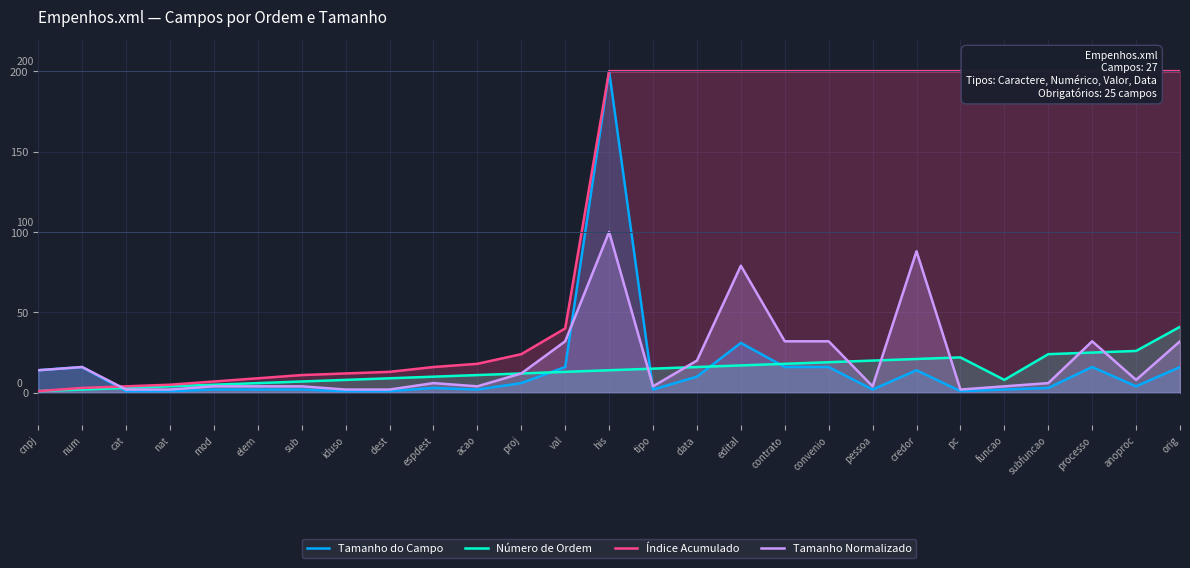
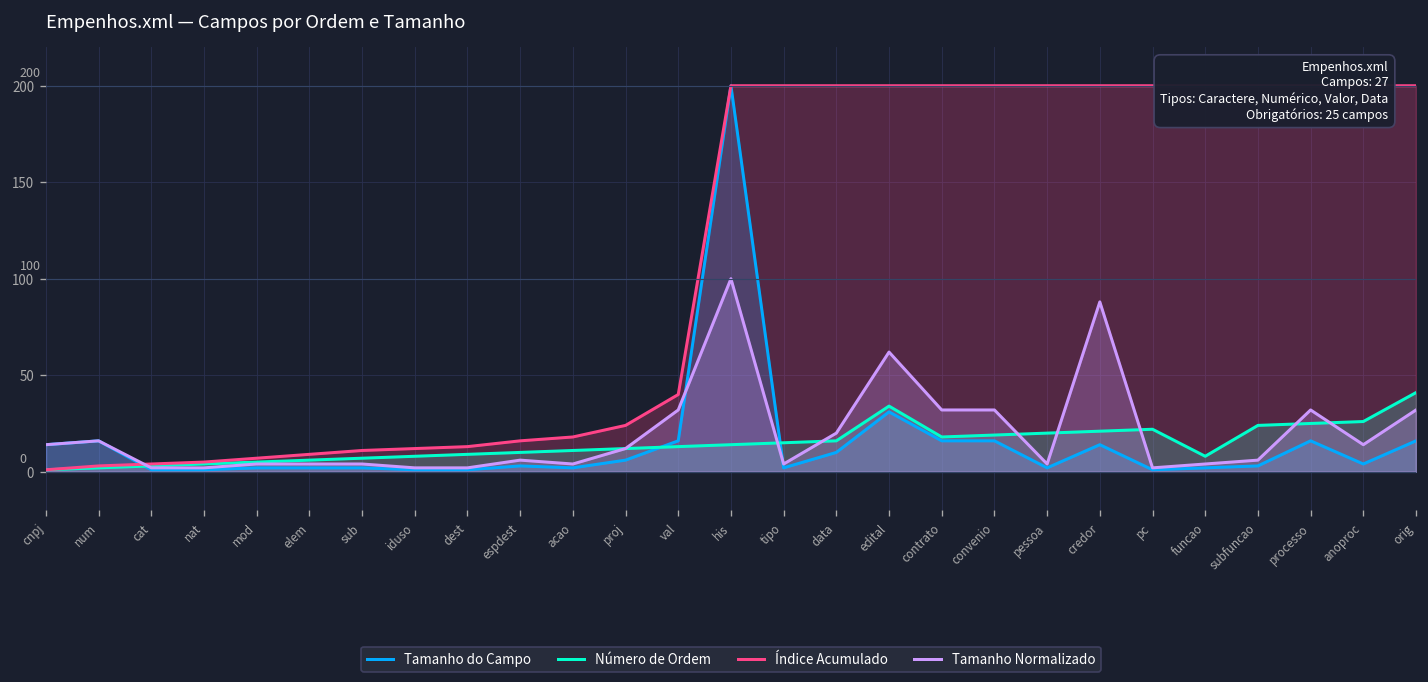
Número de Ordem, edital: 17 -> 34
Tamanho Normalizado, edital: 79 -> 62
Tamanho Normalizado, anoproc: 8 -> 14
